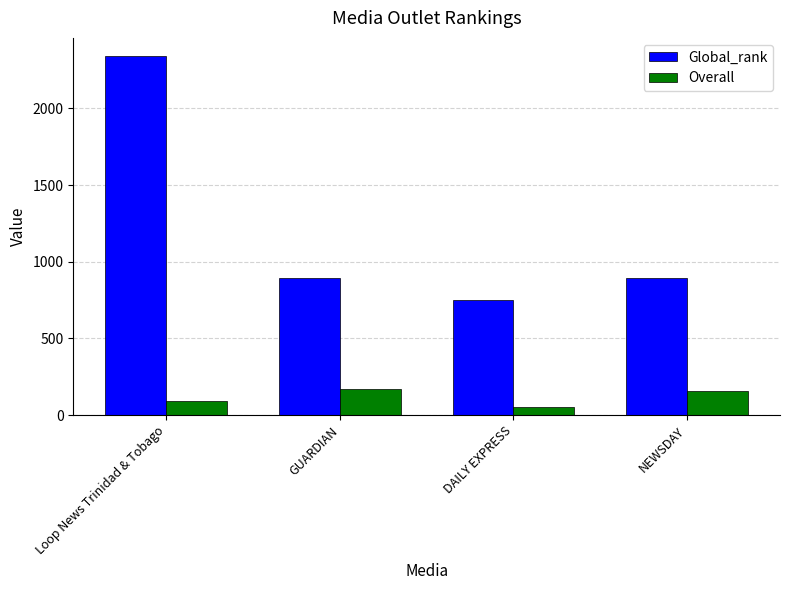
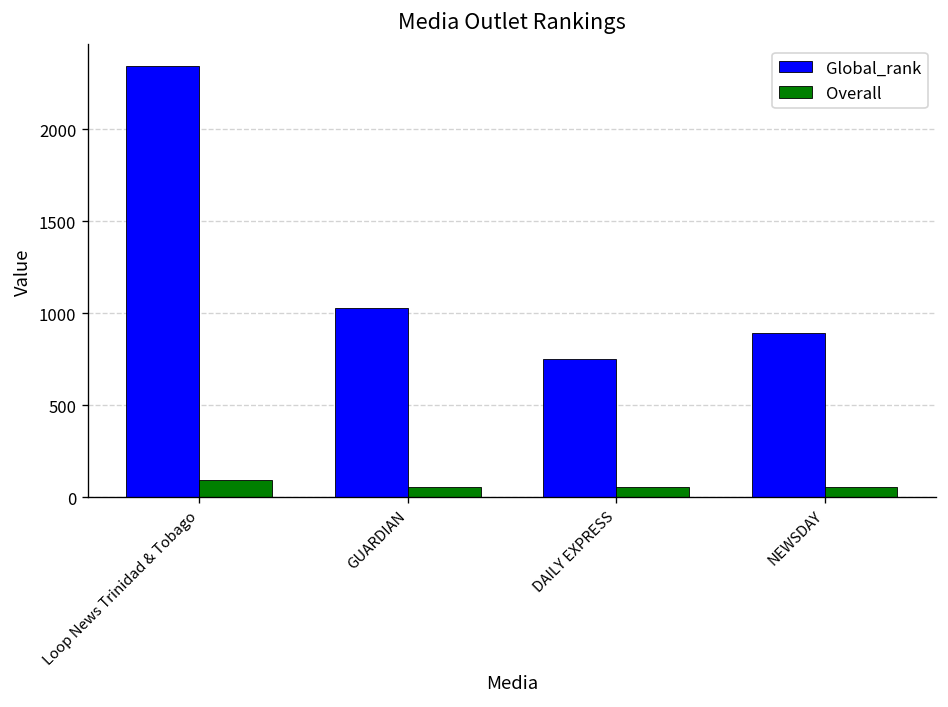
Global_rank, GUARDIAN: 890 -> 1030
Overall, GUARDIAN: 170 -> 50
Overall, NEWSDAY: 160 -> 60
